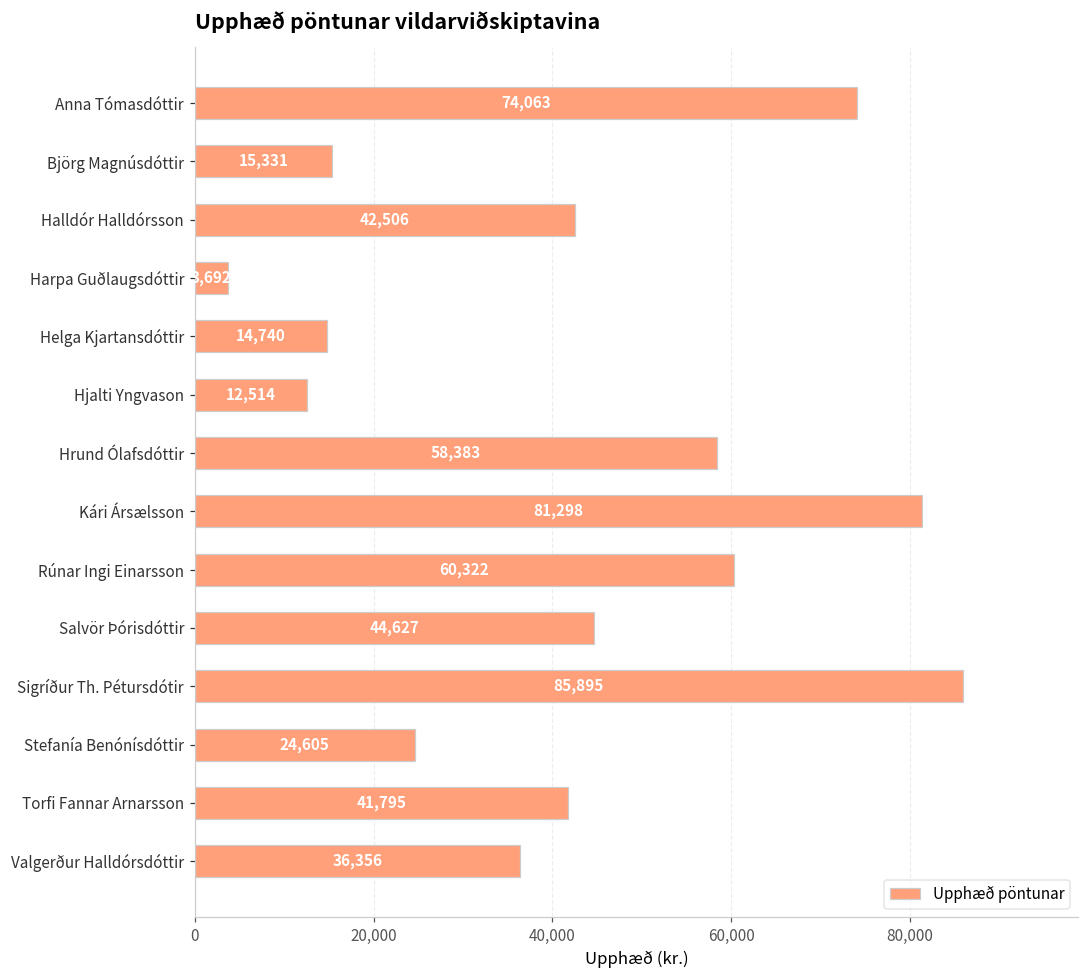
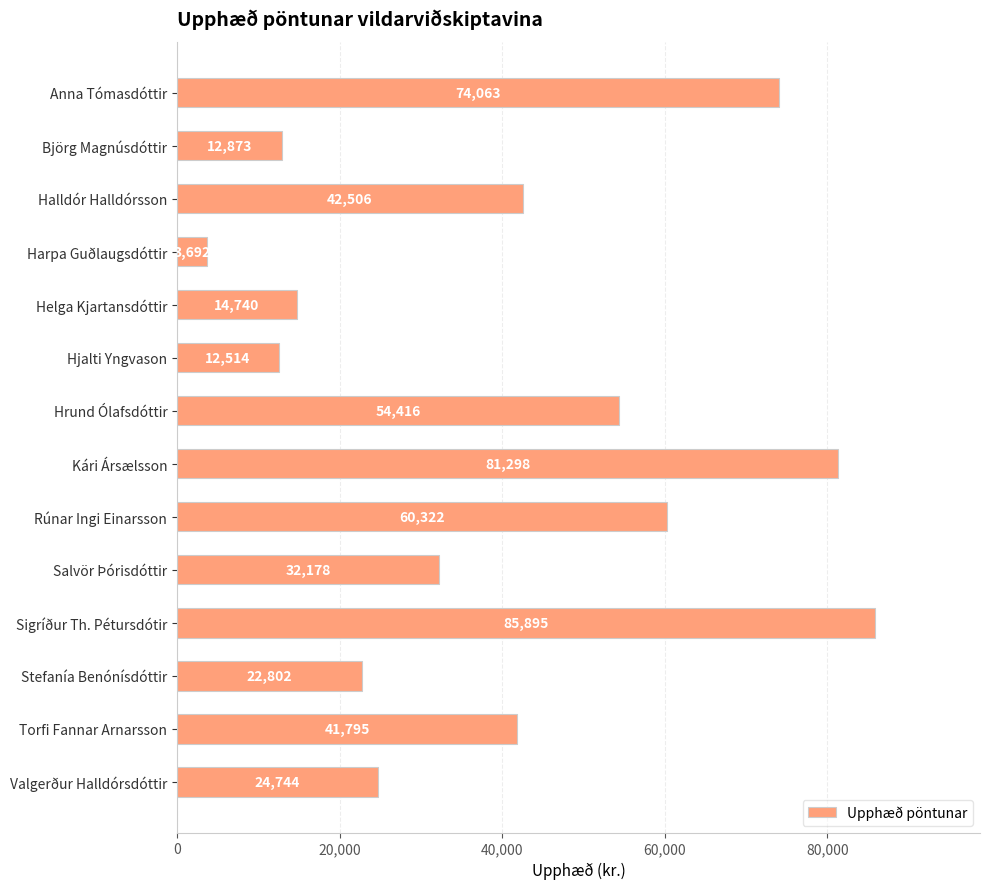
Björg Magnúsdóttir: 15,331 -> 12,873
Hrund Ólafsdóttir: 58,383 -> 54,416
Salvör Þórisdóttir: 44,627 -> 32,178
Stefanía Benónísdóttir: 24,605 -> 22,802
Valgerður Halldórsdóttir: 36,356 -> 24,744
